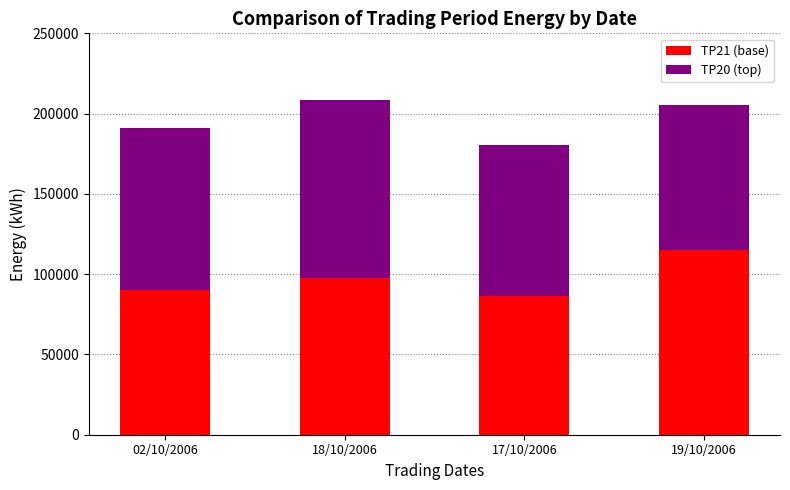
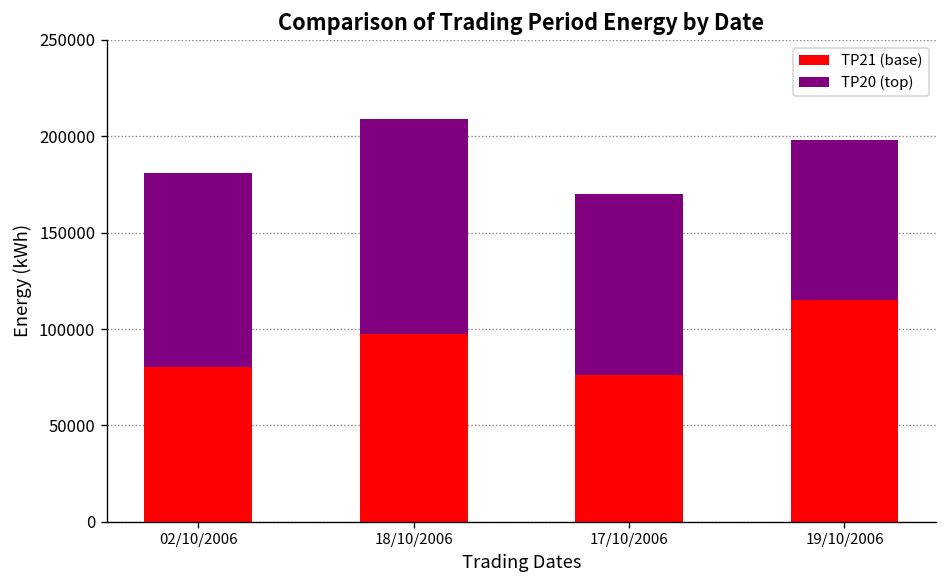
TP21 (base), 02/10/2006: 90000 -> 81000
TP21 (base), 17/10/2006: 87000 -> 76000
TP20 (top), 19/10/2006: 90000 -> 83000
